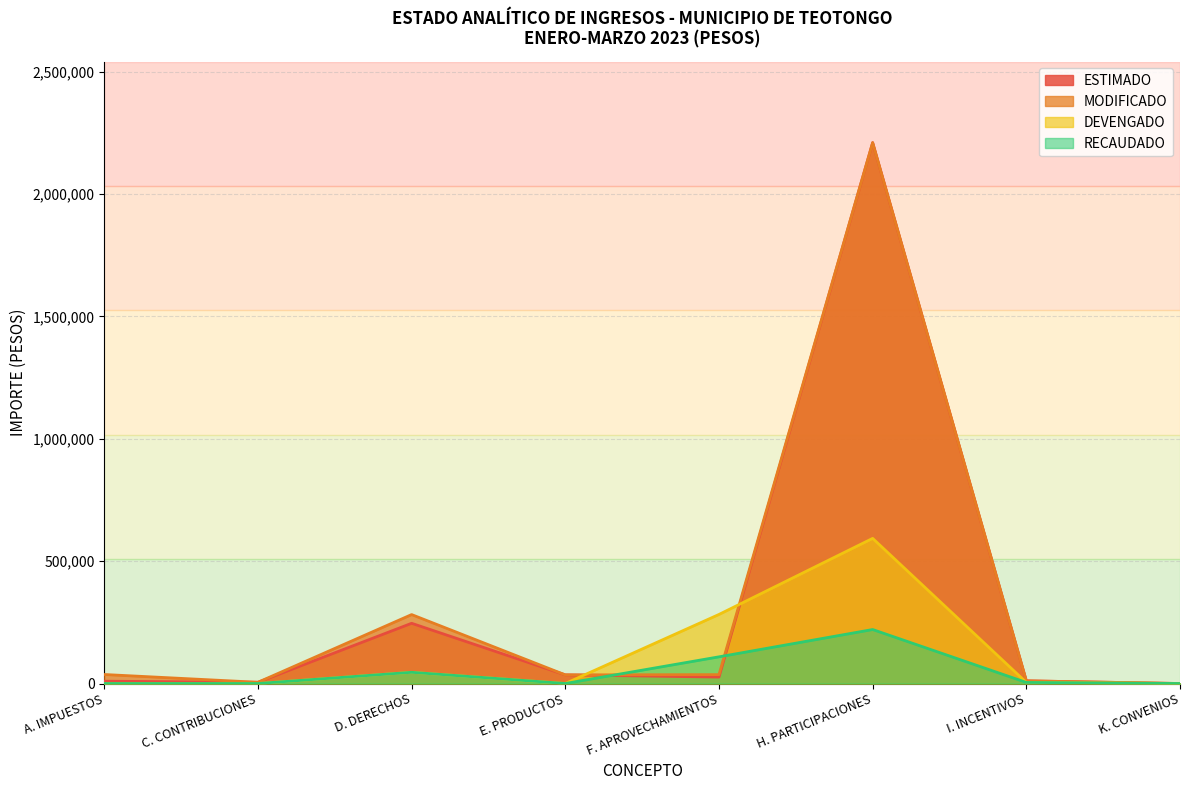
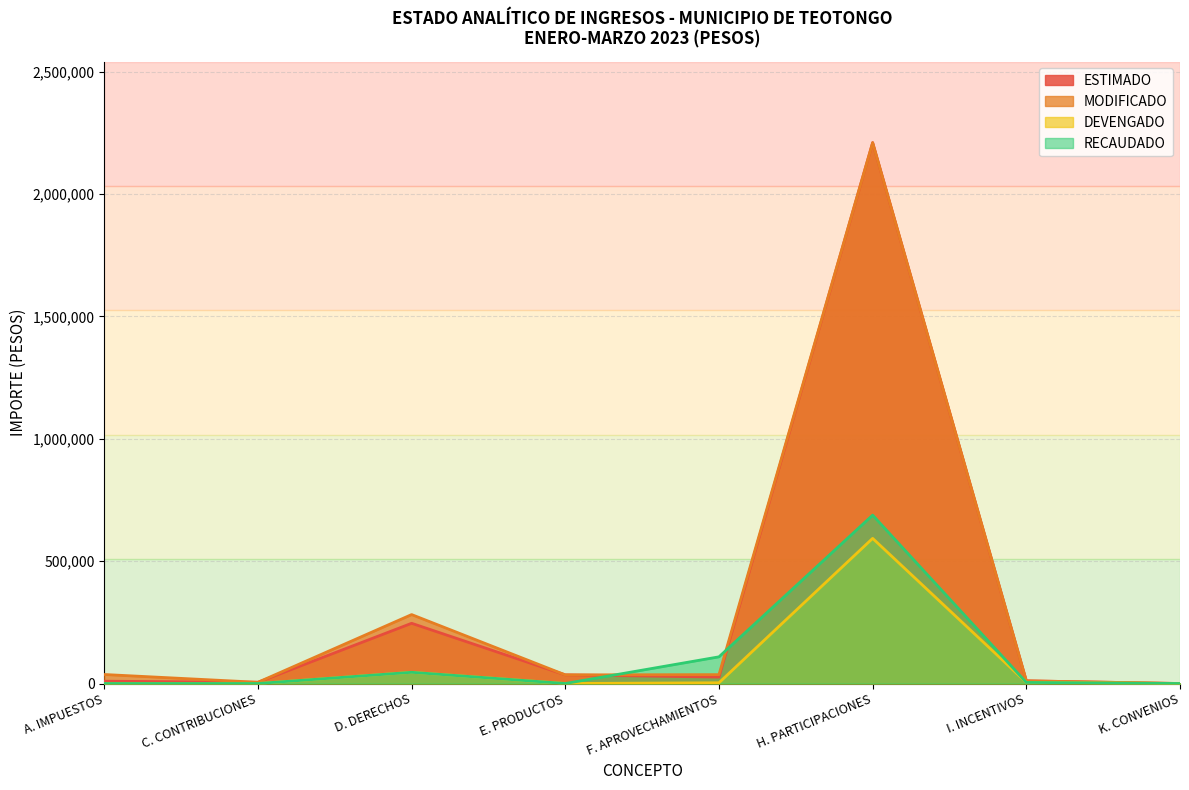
DEVENGADO, F. APROVECHAMIENTOS: 280,000 -> 0
RECAUDADO, H. PARTICIPACIONES: 220,000 -> 690,000
